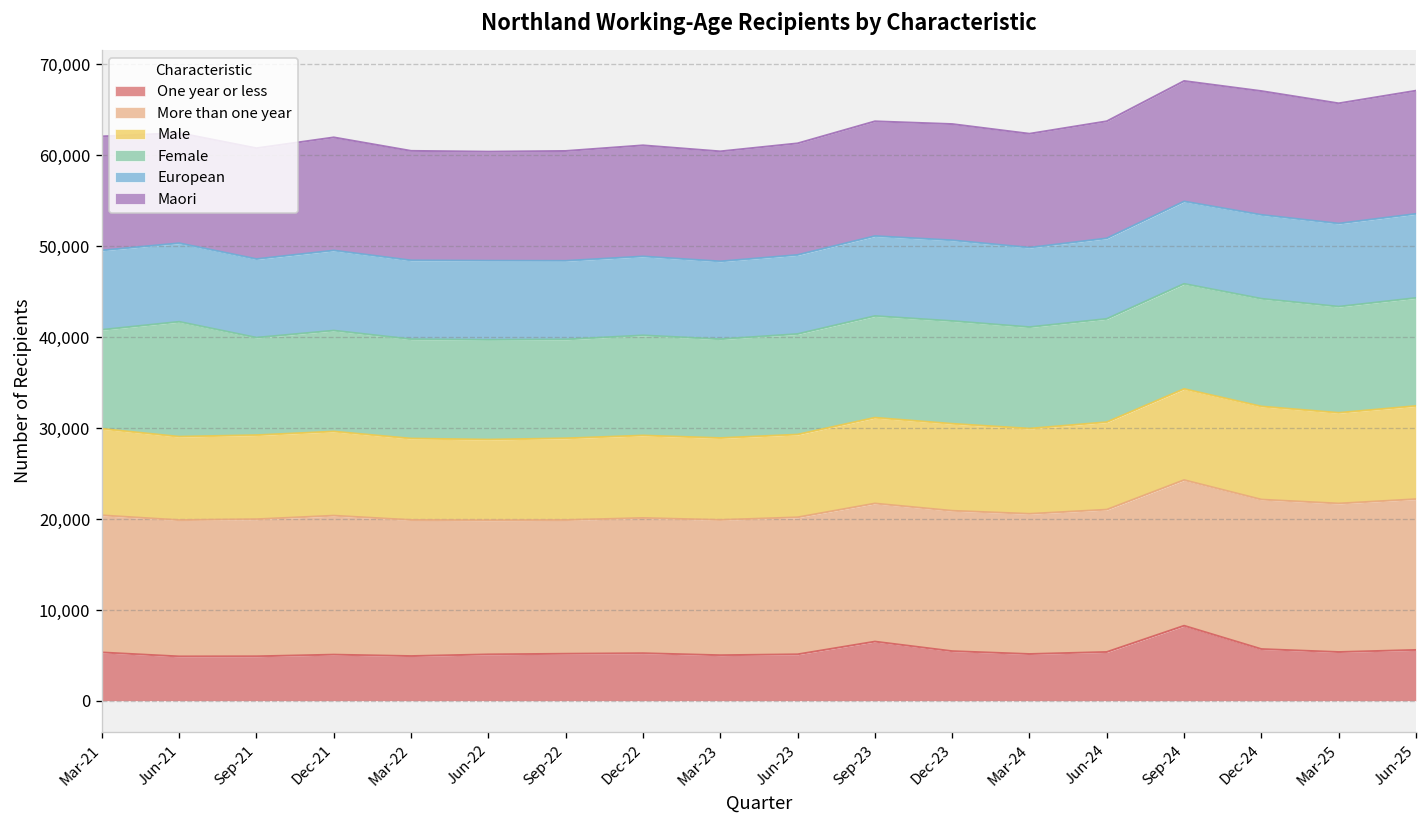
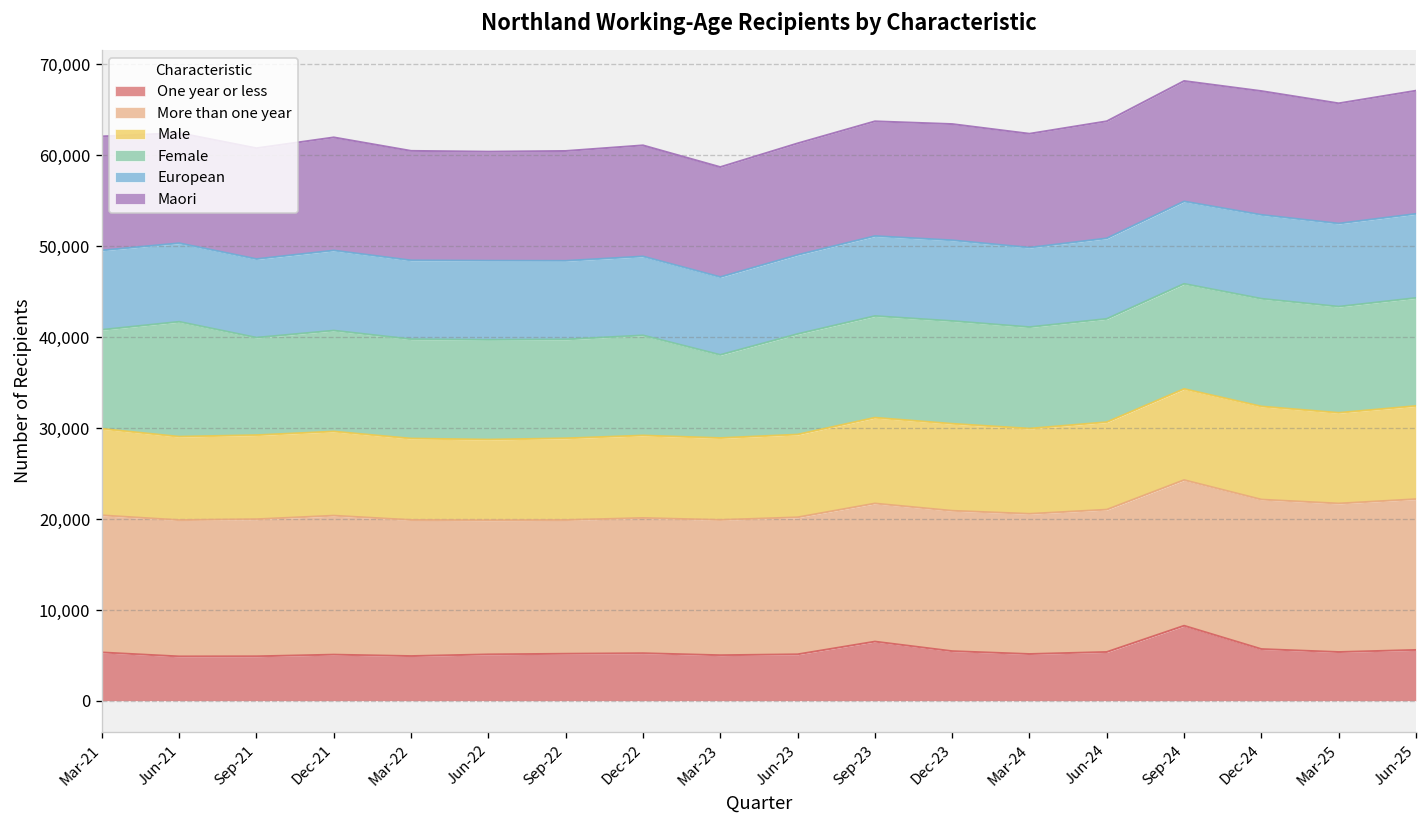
Female, Mar-23: 11,000 -> 9,000
